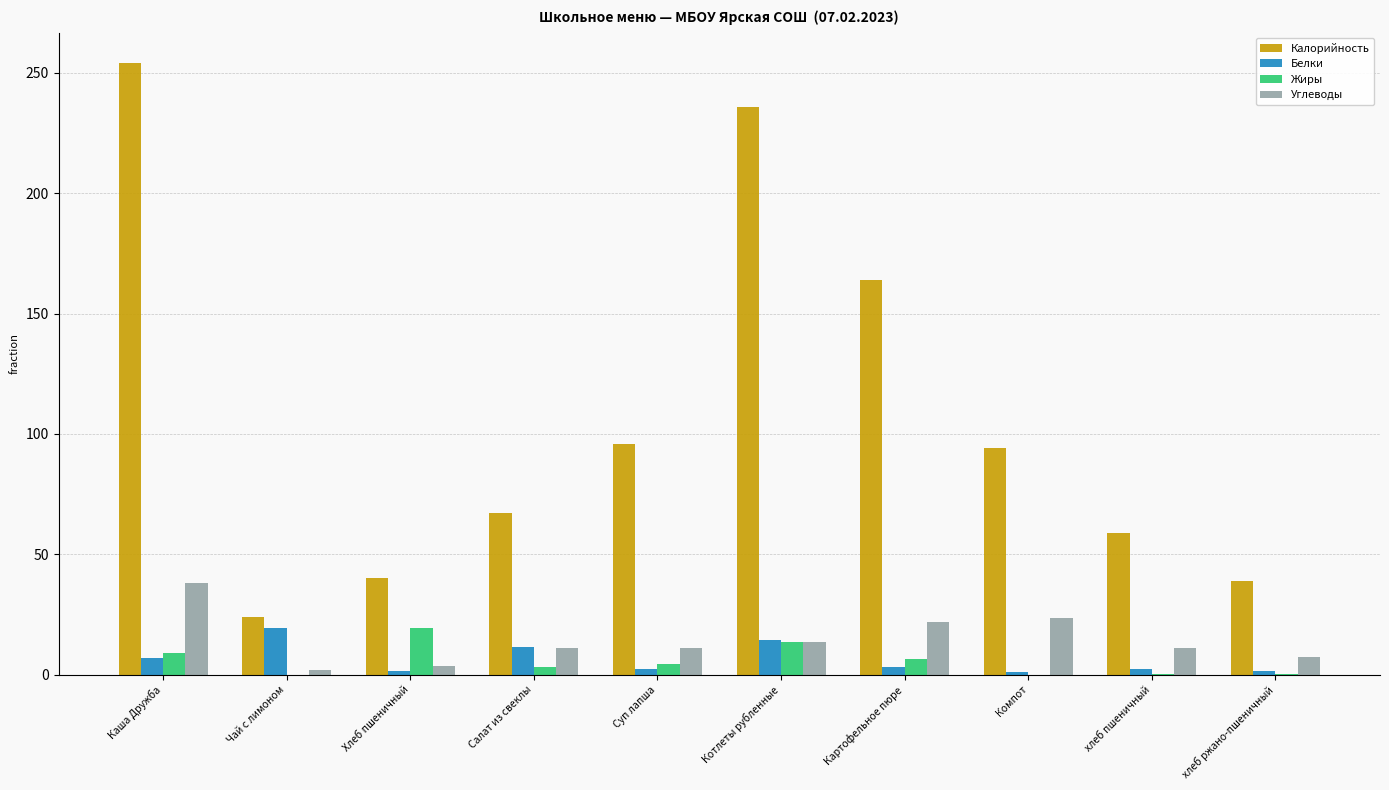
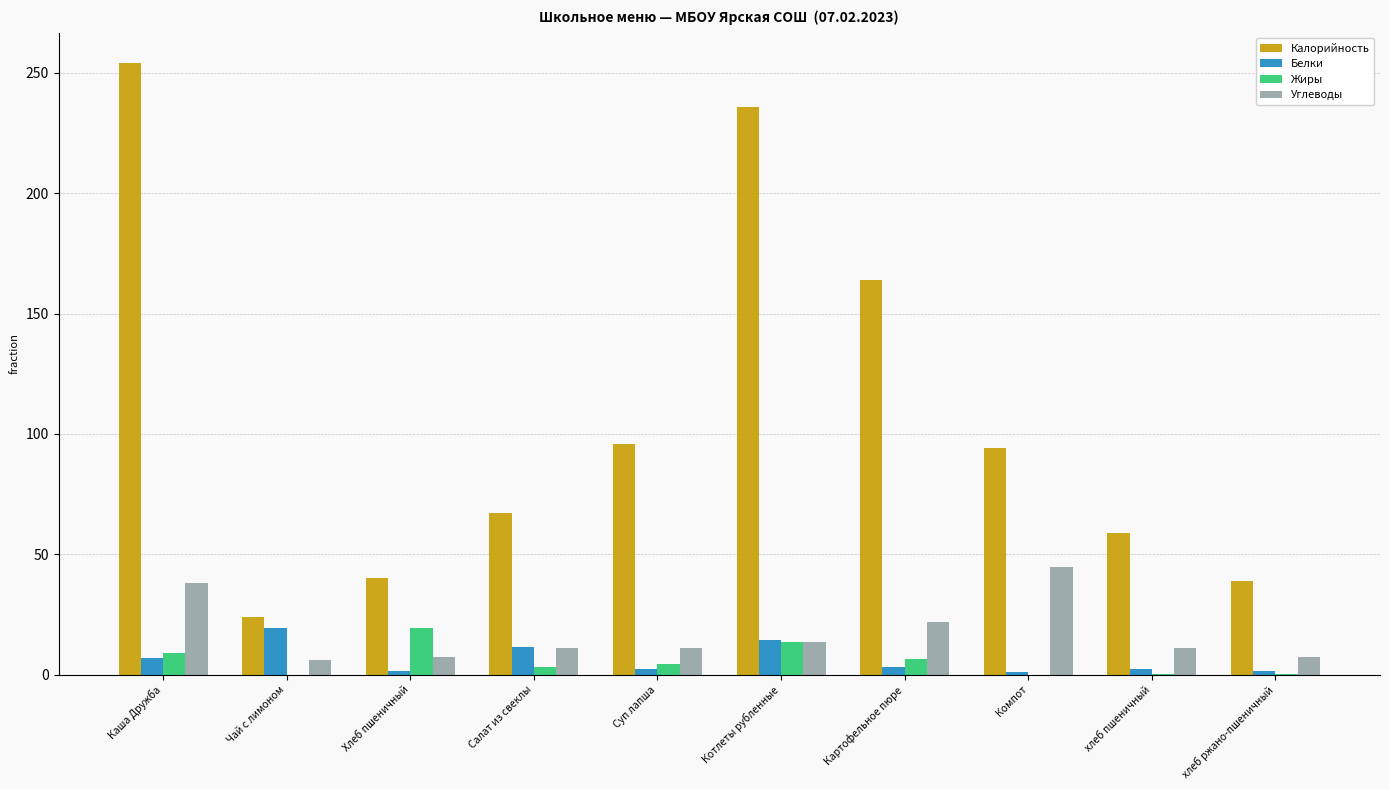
Углеводы, Чай с лимоном: 2 -> 6
Углеводы, Хлеб пшеничный: 4 -> 7
Углеводы, Компот: 24 -> 45
